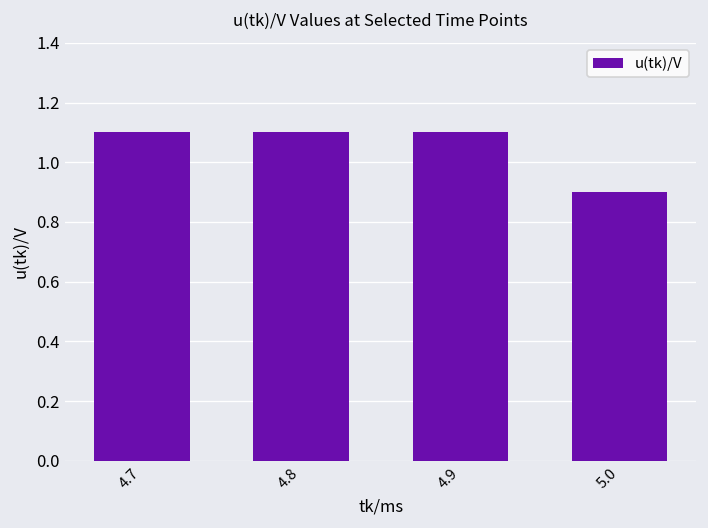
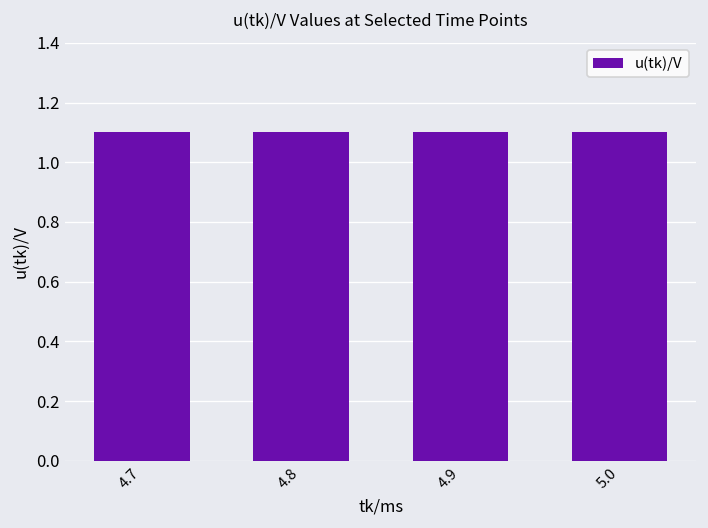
5.0: 0.9 -> 1.1
